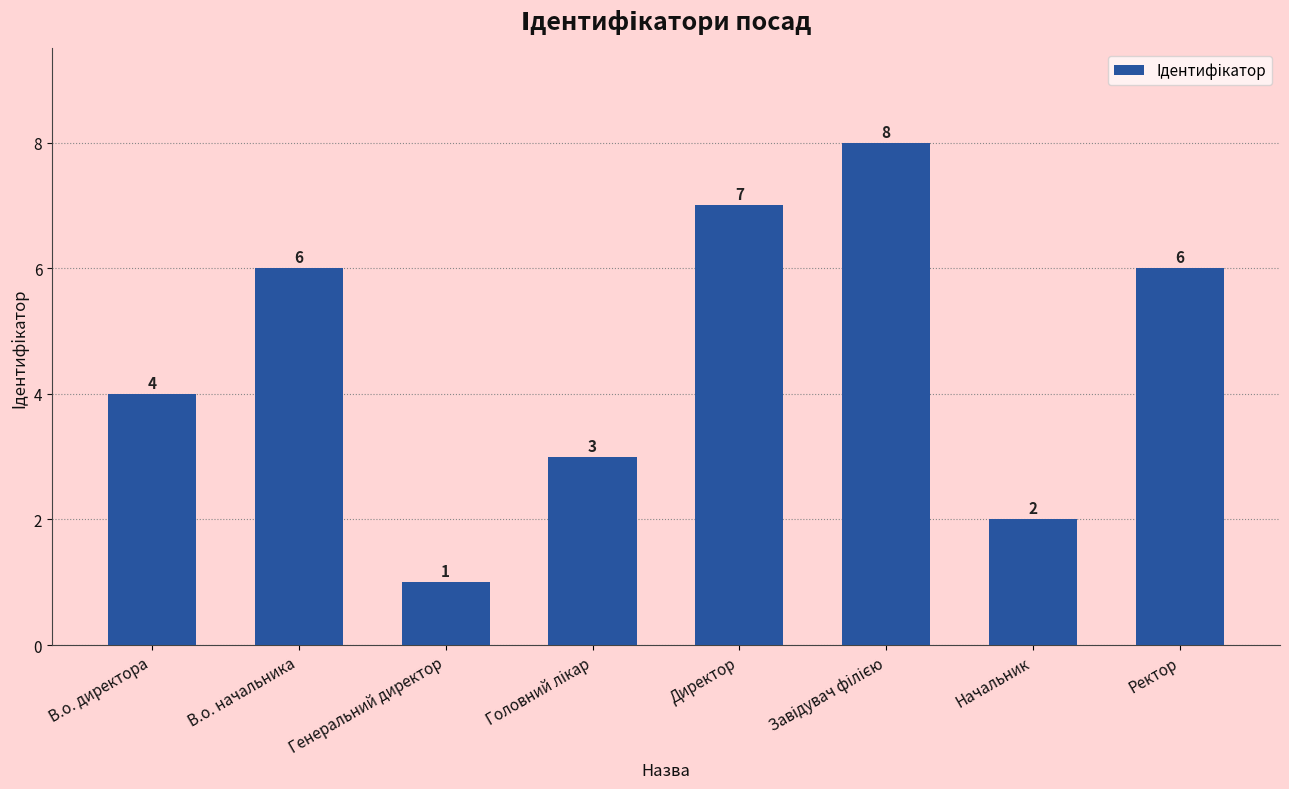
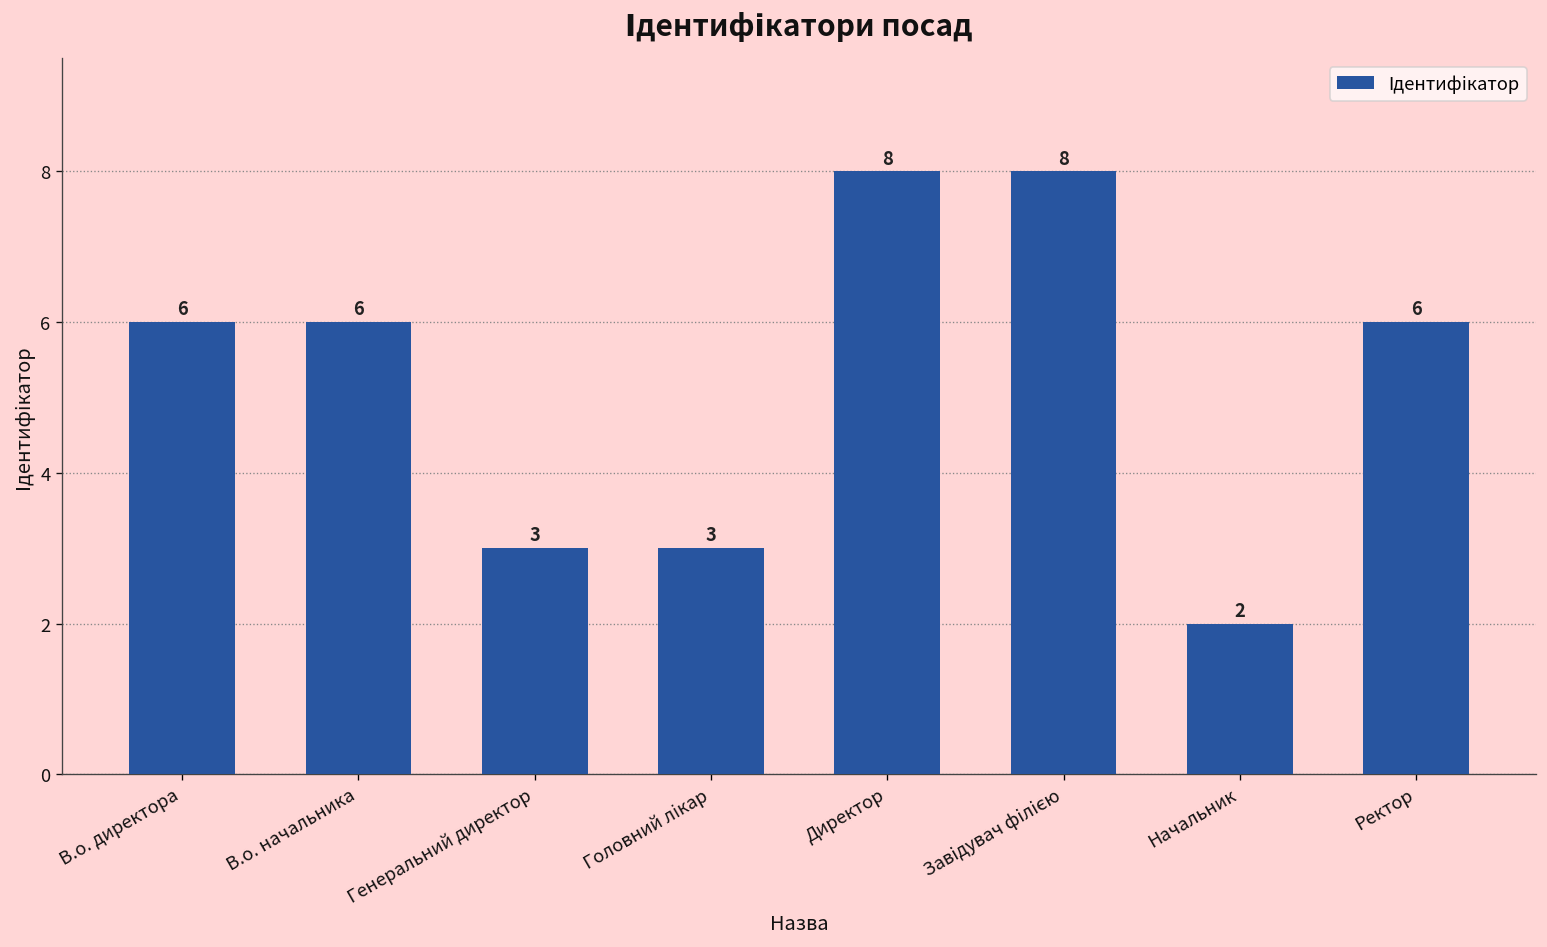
В.о. директора: 4 -> 6
Генеральний директор: 1 -> 3
Директор: 7 -> 8
